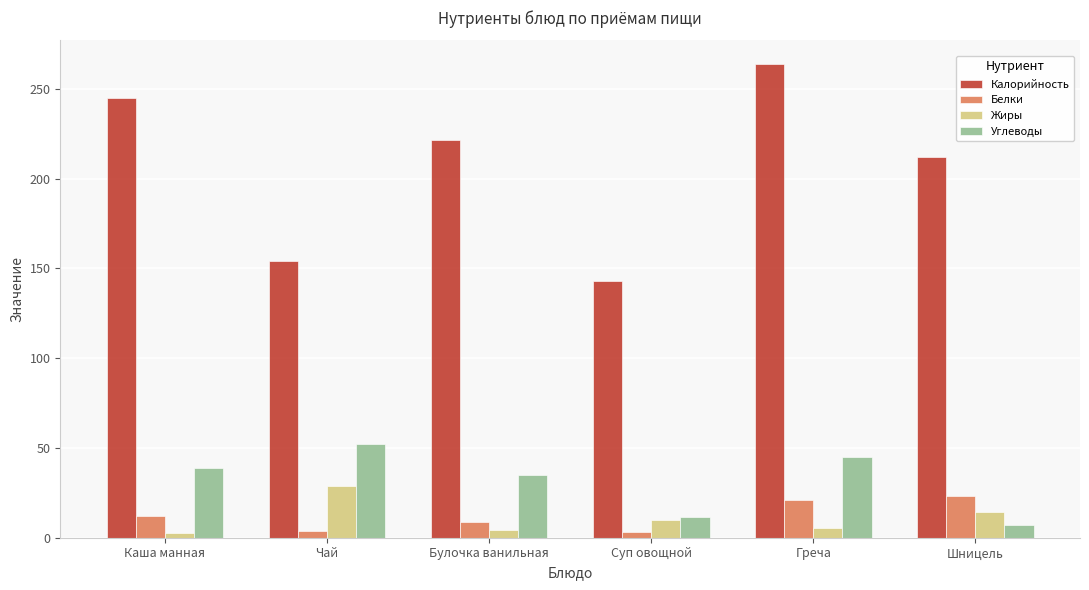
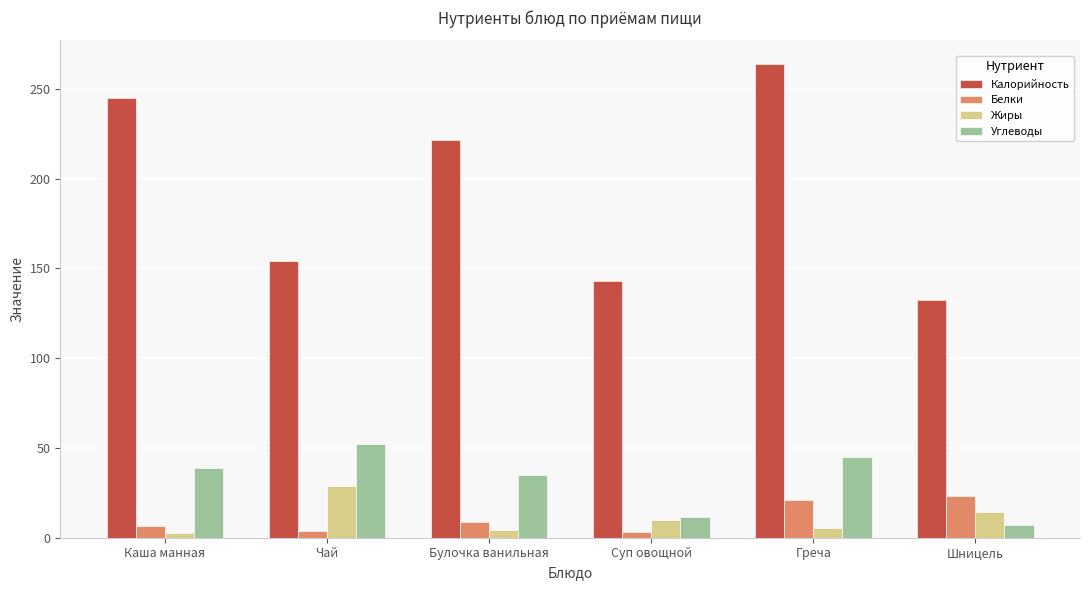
Белки, Каша манная: 12 -> 7
Калорийность, Шницель: 212 -> 132
